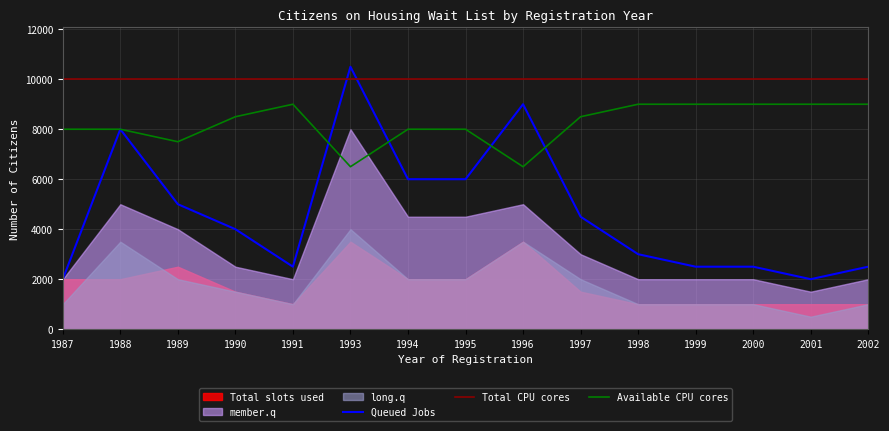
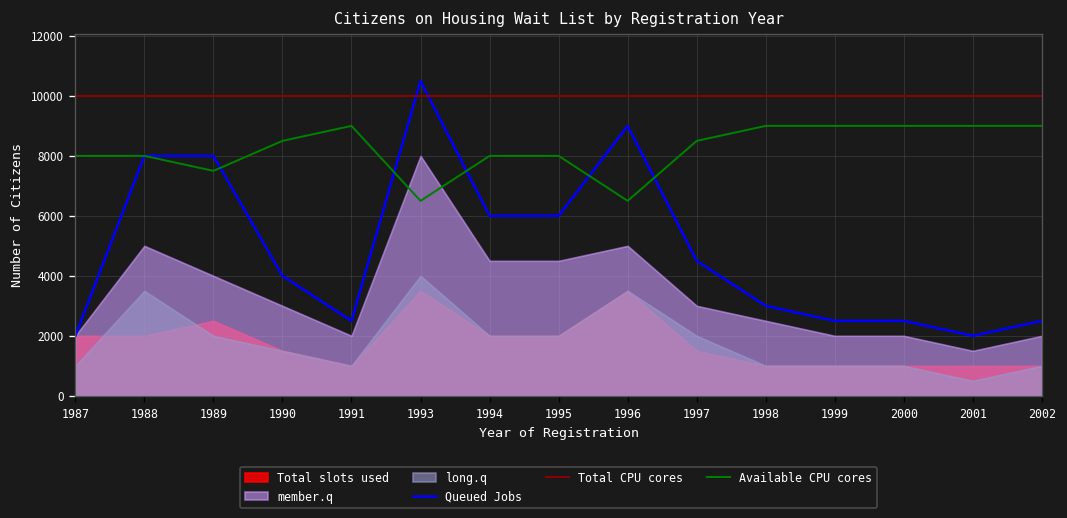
Queued Jobs, 1989: 5000 -> 8000
member.q, 1990: 2500 -> 3000
member.q, 1998: 2000 -> 2500
